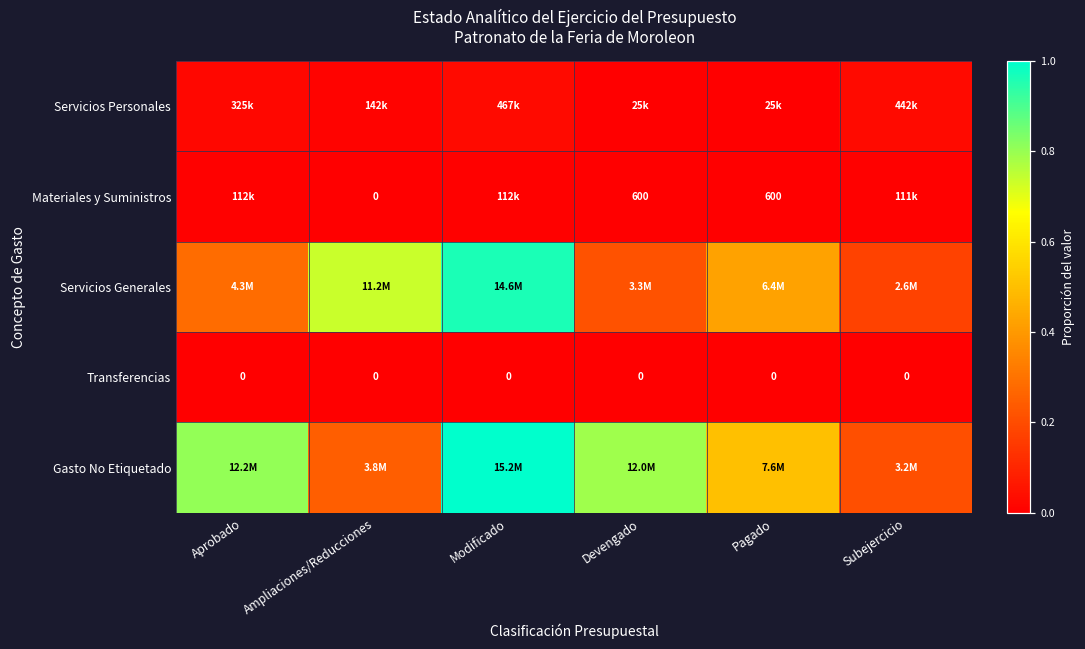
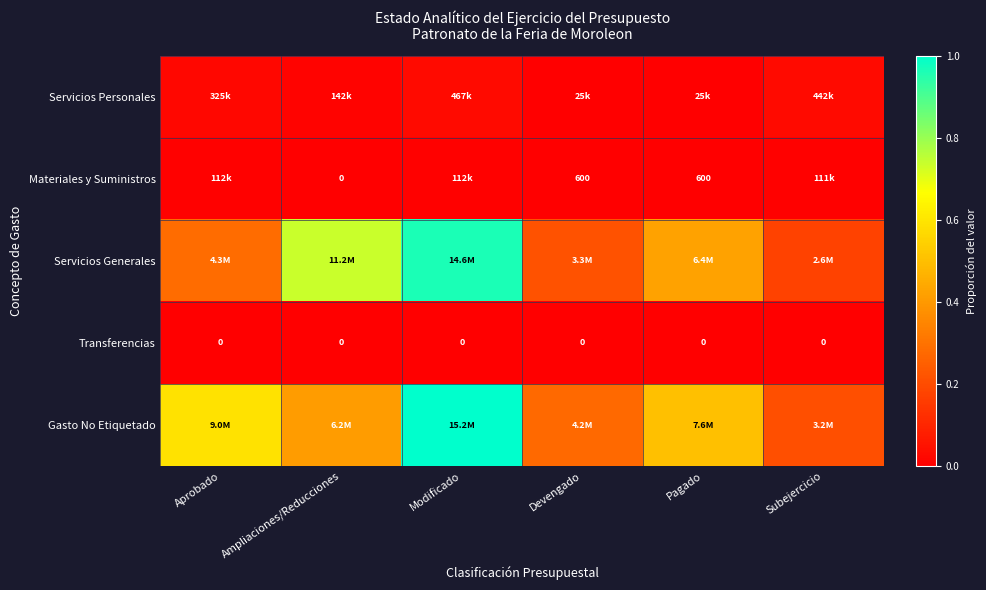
Gasto No Etiquetado, Aprobado: 12.2M -> 9.0M
Gasto No Etiquetado, Ampliaciones/Reducciones: 3.8M -> 6.2M
Gasto No Etiquetado, Devengado: 12.0M -> 4.2M
